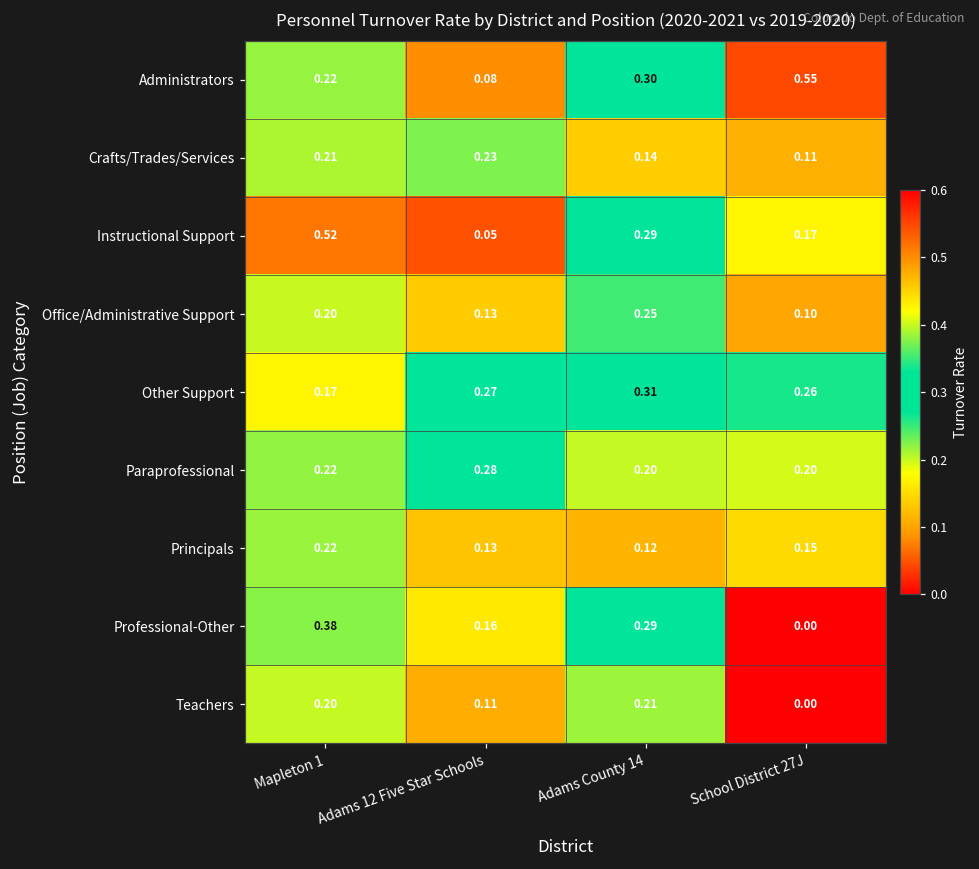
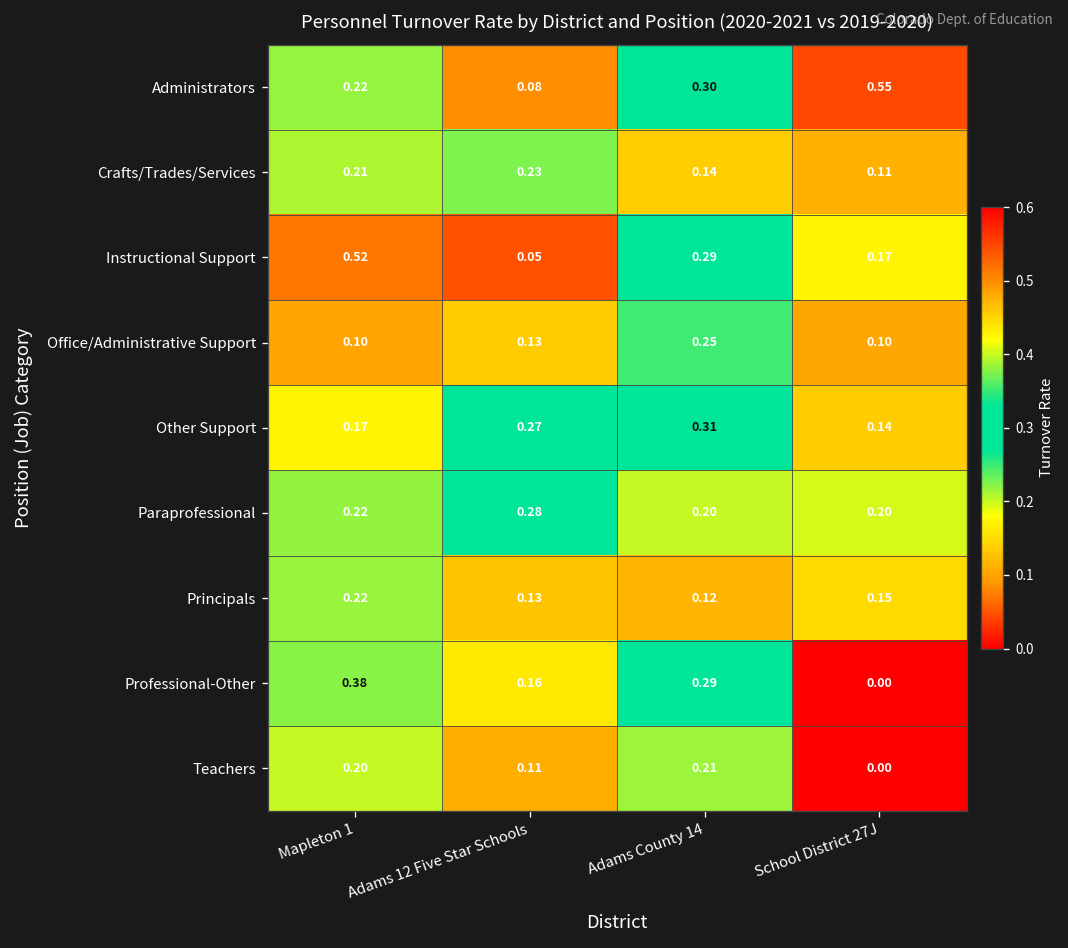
Office/Administrative Support, Mapleton 1: 0.20 -> 0.10
Other Support, School District 27J: 0.26 -> 0.14
